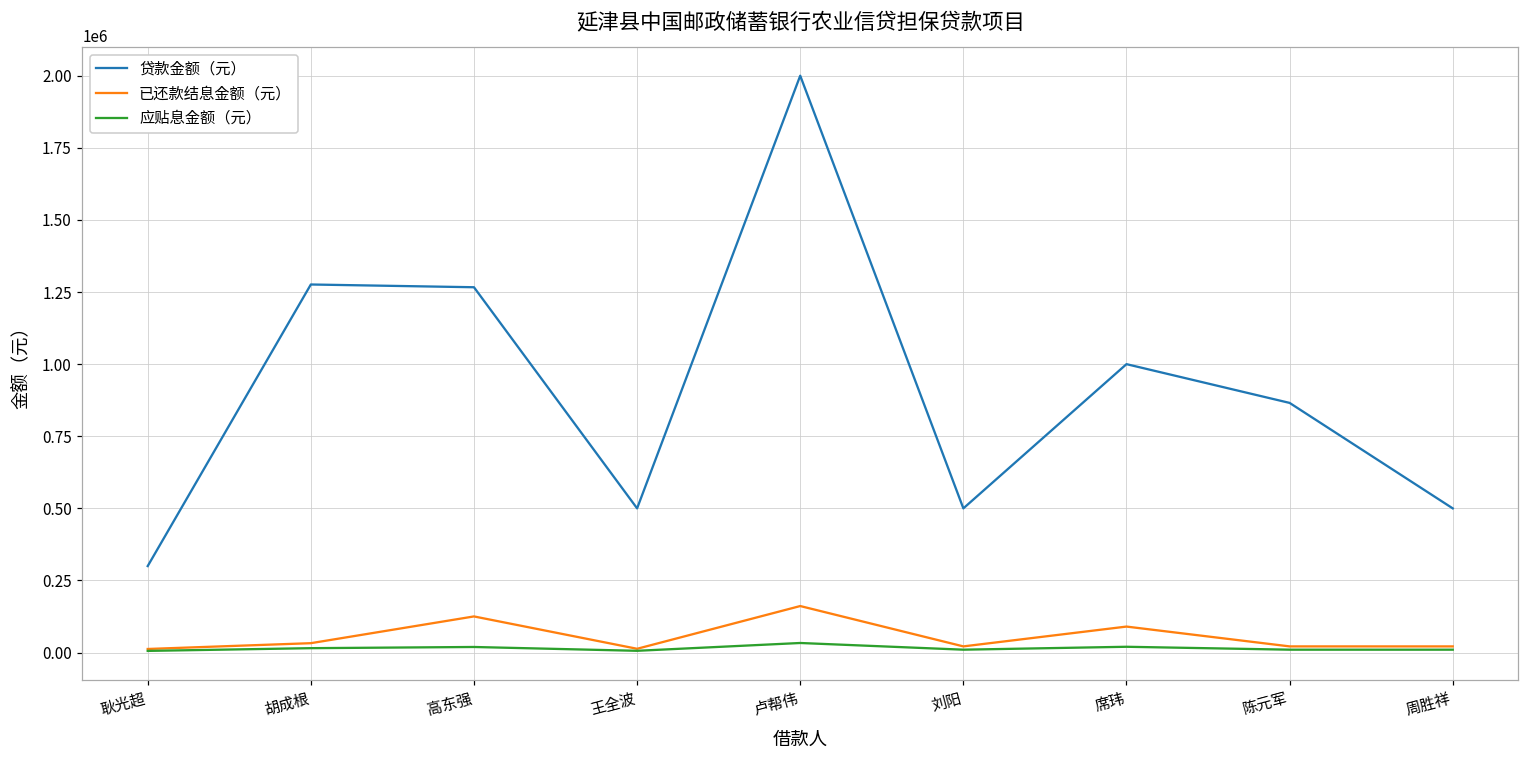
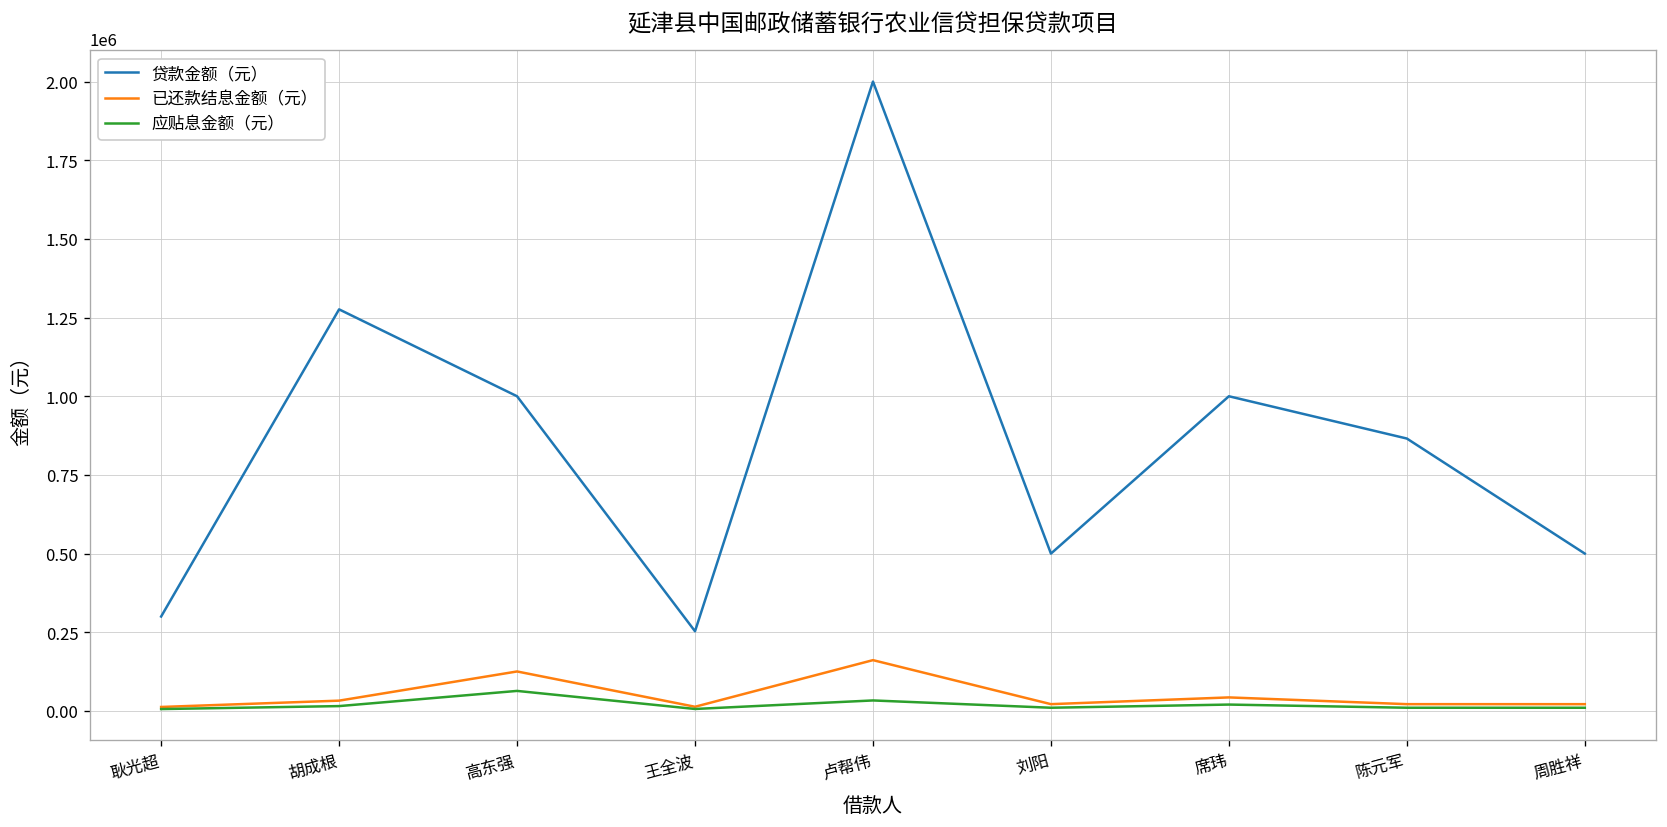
贷款金额（元）, 高东强: 1270000 -> 1000000
应贴息金额（元）, 高东强: 20000 -> 60000
贷款金额（元）, 王全波: 500000 -> 250000
已还款结息金额（元）, 席玮: 90000 -> 40000
